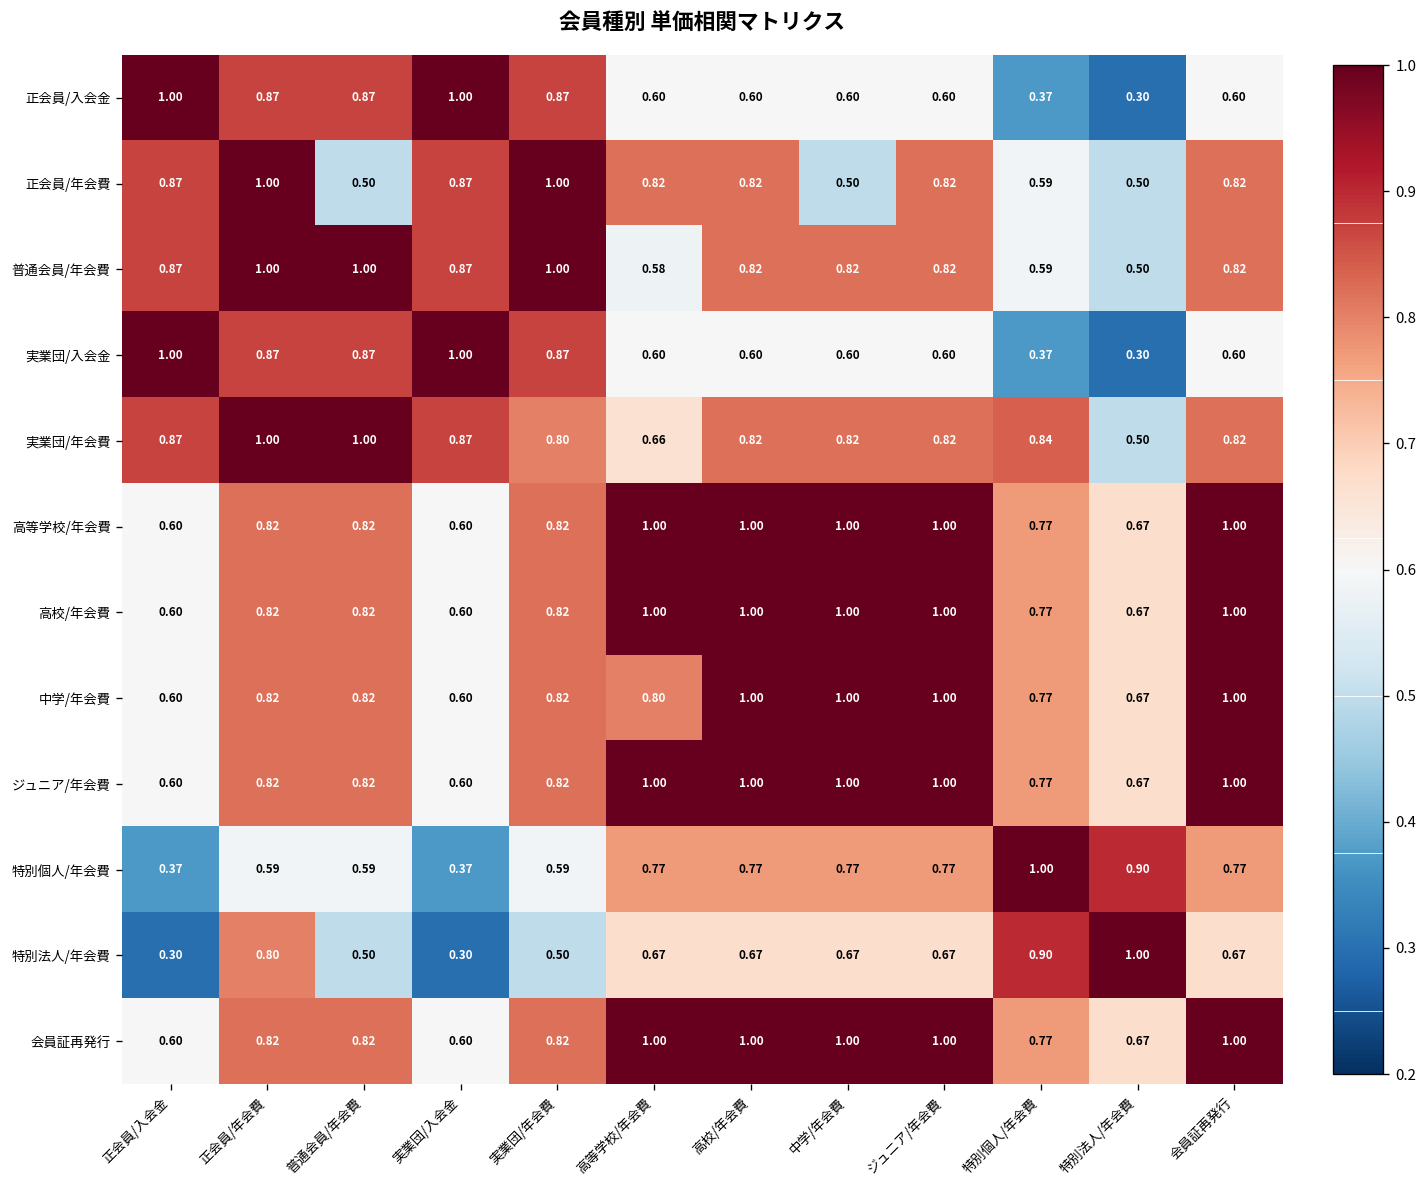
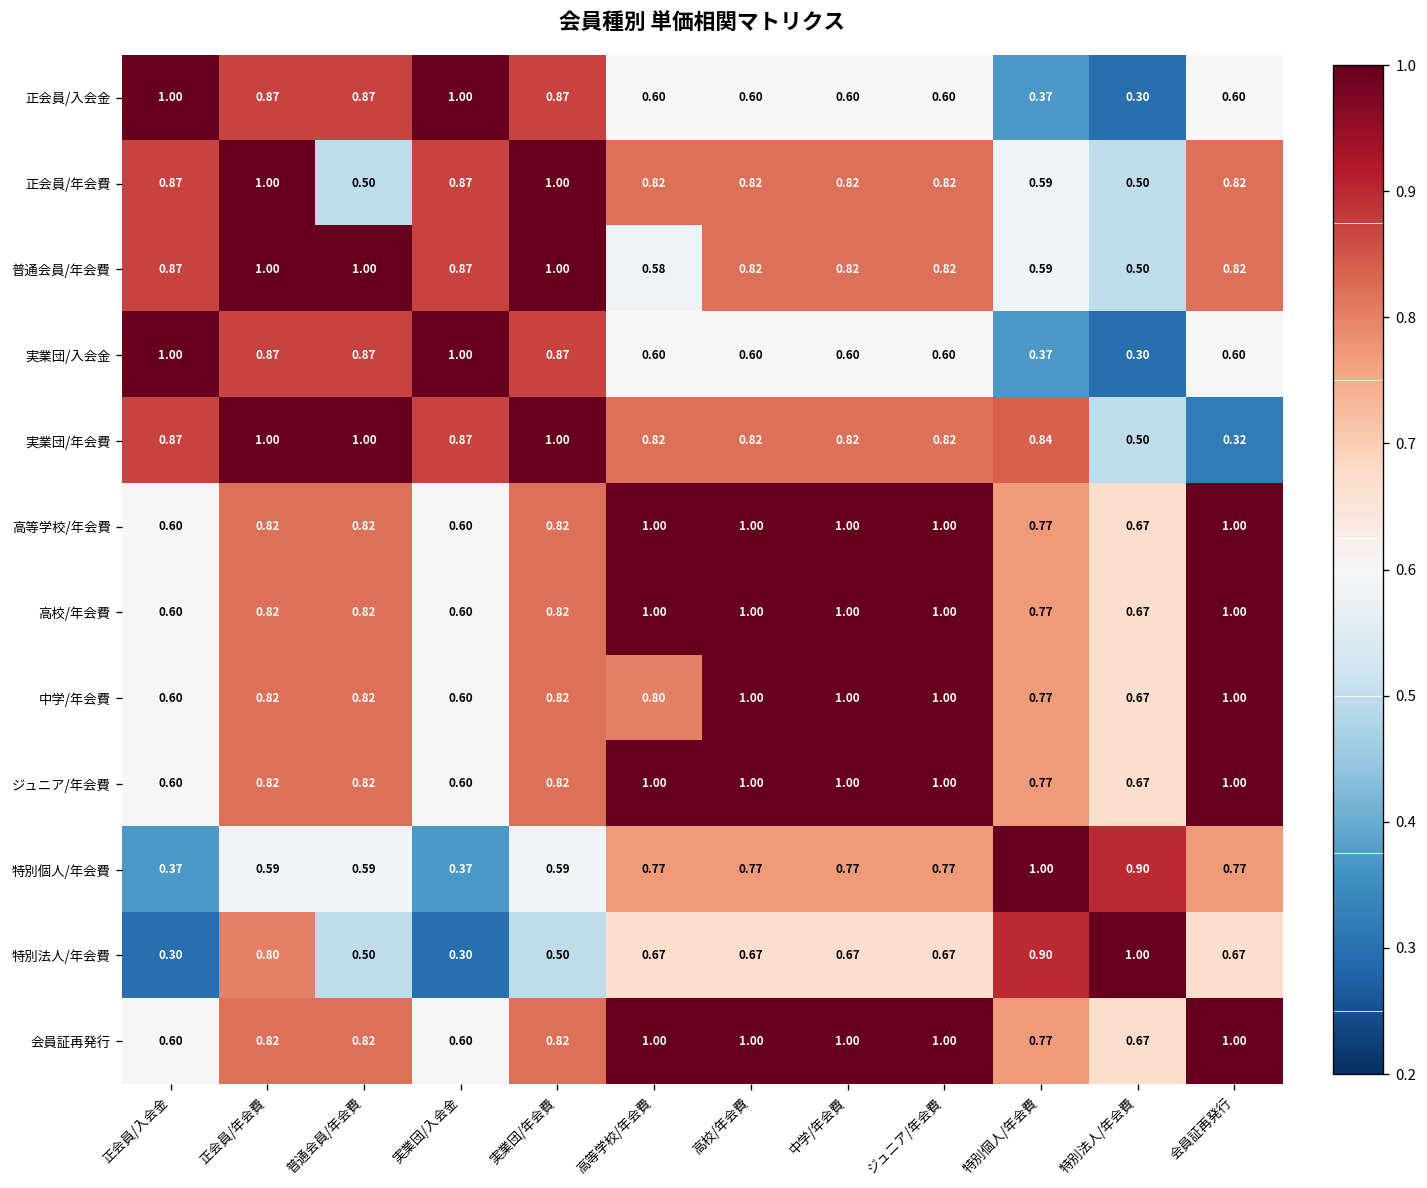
正会員/年会費, 中学/年会費: 0.50 -> 0.82
実業団/年会費, 実業団/年会費: 0.80 -> 1.00
実業団/年会費, 高等学校/年会費: 0.66 -> 0.82
実業団/年会費, 会員証再発行: 0.82 -> 0.32
